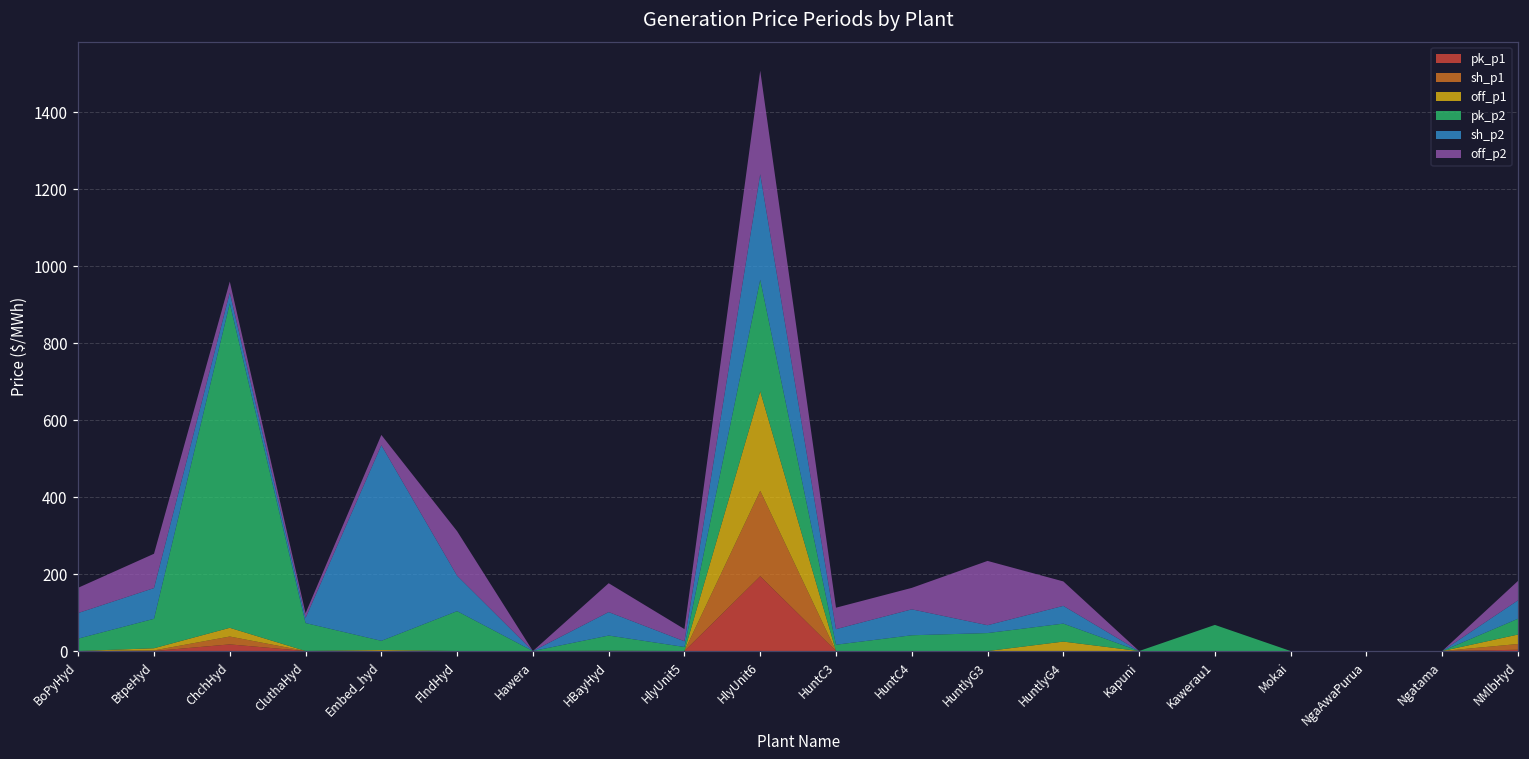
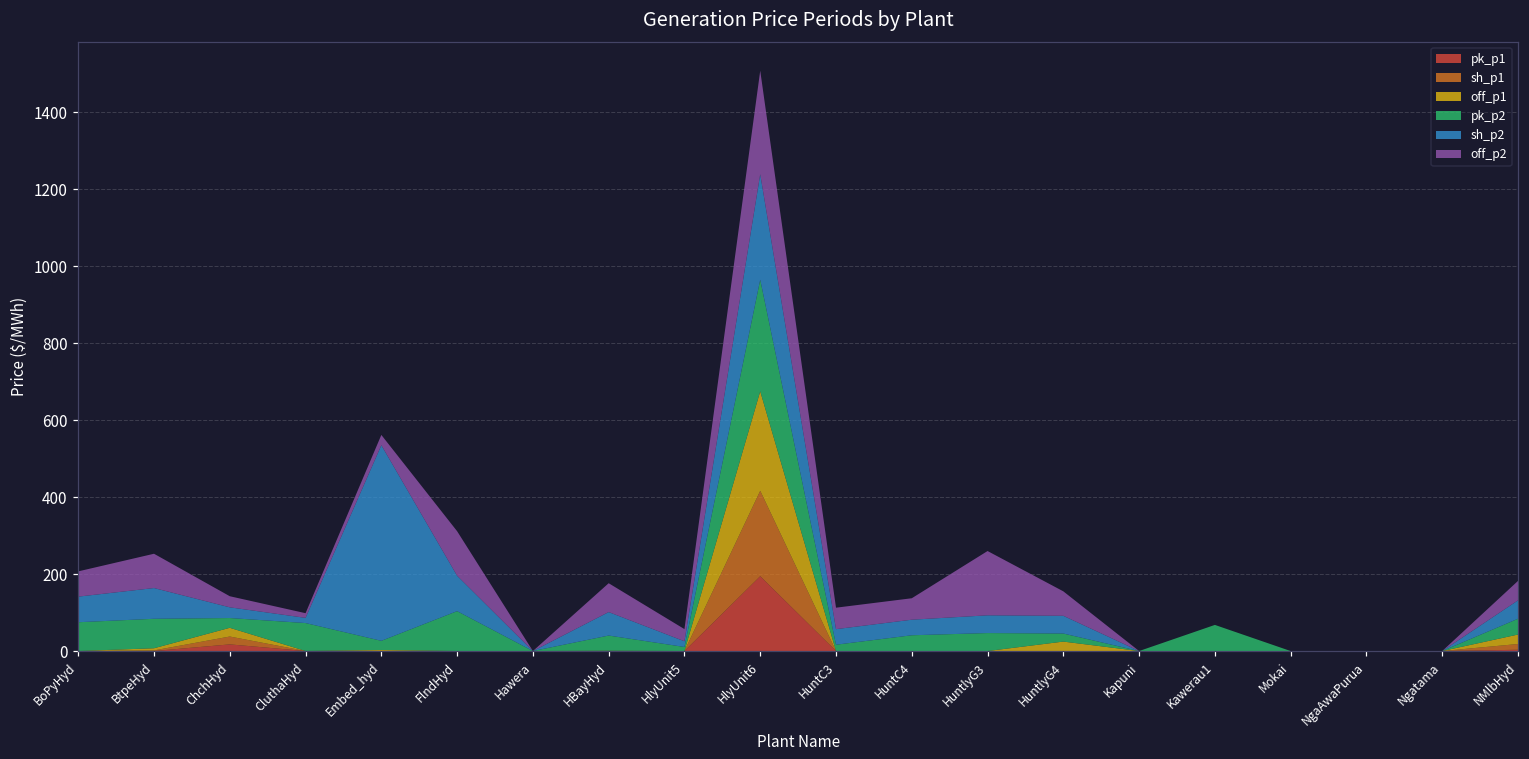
pk_p2, BoPyHyd: 30 -> 70
pk_p2, ChchHyd: 840 -> 30
sh_p2, HuntC4: 70 -> 40
sh_p2, HuntlyG3: 20 -> 50
pk_p2, HuntlyG4: 50 -> 20
